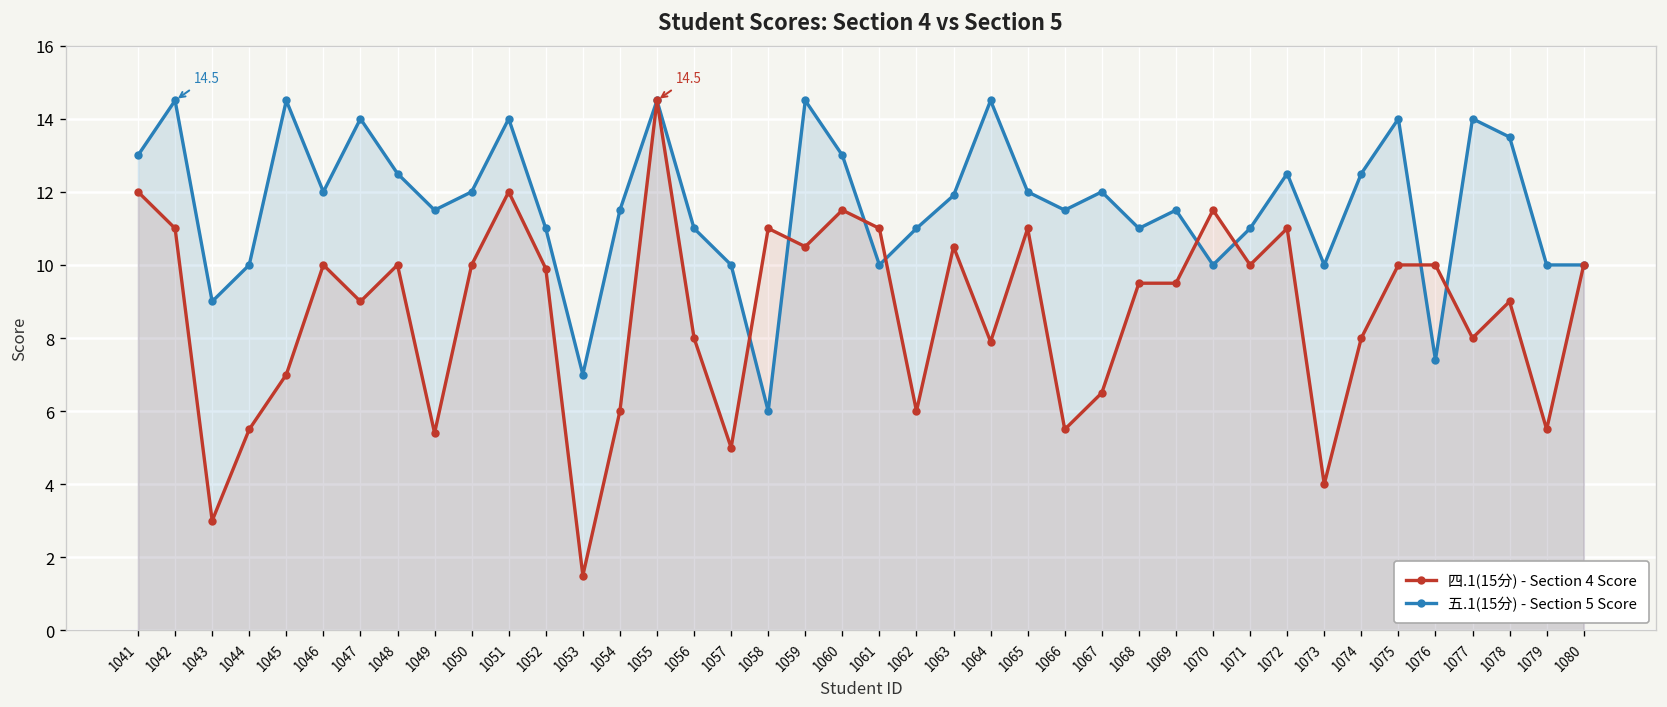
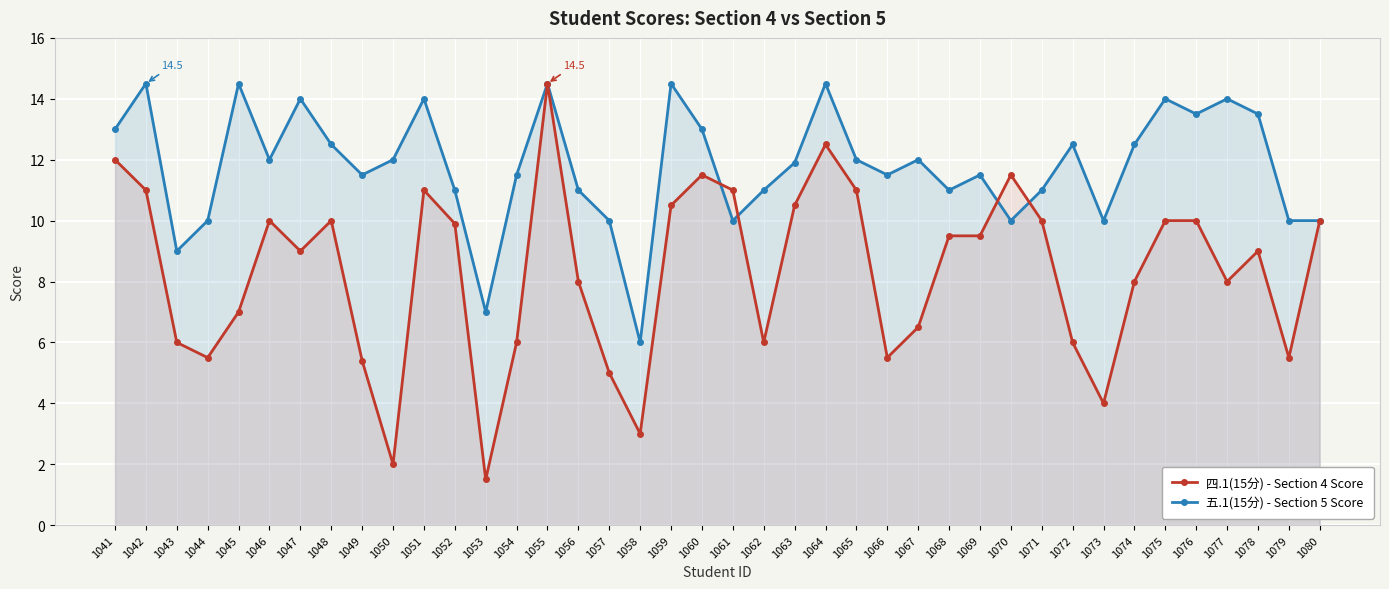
四.1(15分) - Section 4 Score, 1043: 3 -> 6
四.1(15分) - Section 4 Score, 1050: 10 -> 2
四.1(15分) - Section 4 Score, 1051: 12 -> 11
四.1(15分) - Section 4 Score, 1058: 11 -> 3
四.1(15分) - Section 4 Score, 1064: 7.9 -> 12.5
四.1(15分) - Section 4 Score, 1072: 11 -> 6
五.1(15分) - Section 5 Score, 1076: 7.4 -> 13.5
